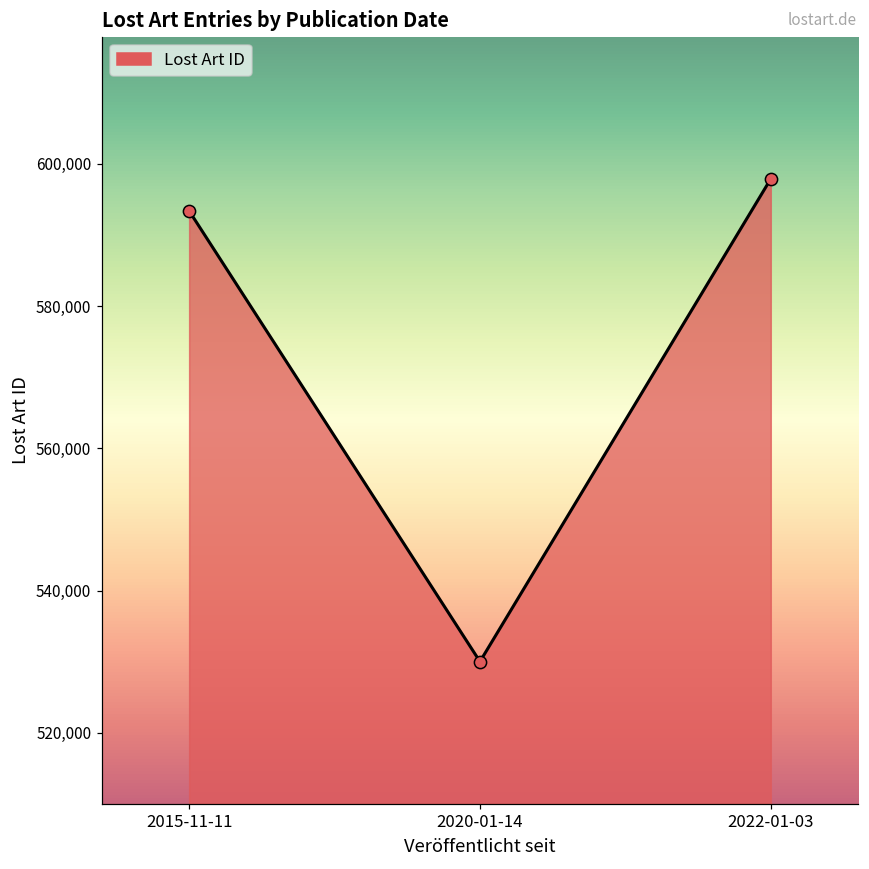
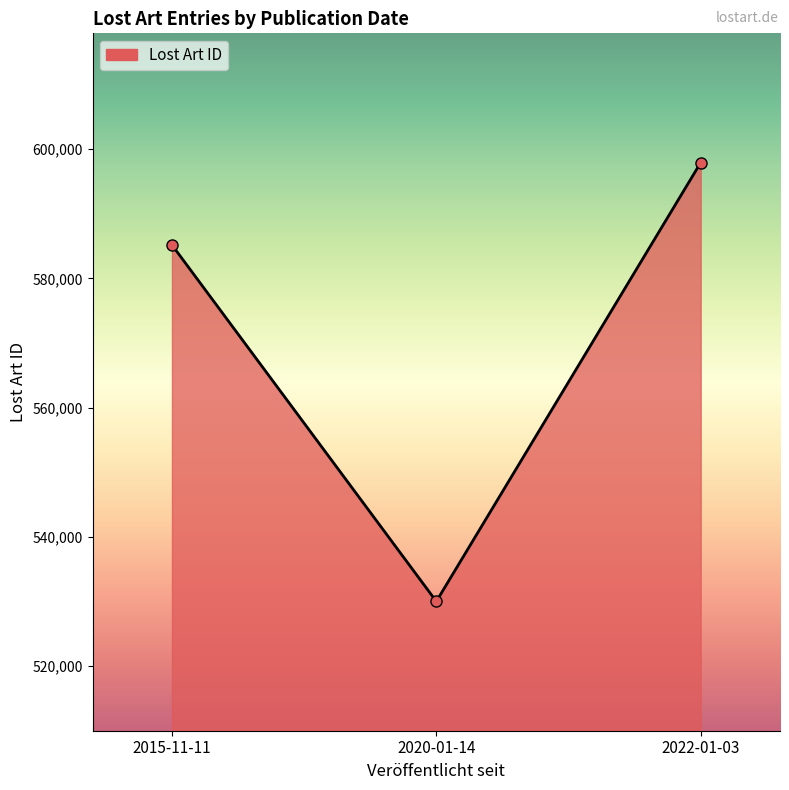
2015-11-11: 593,000 -> 585,000
